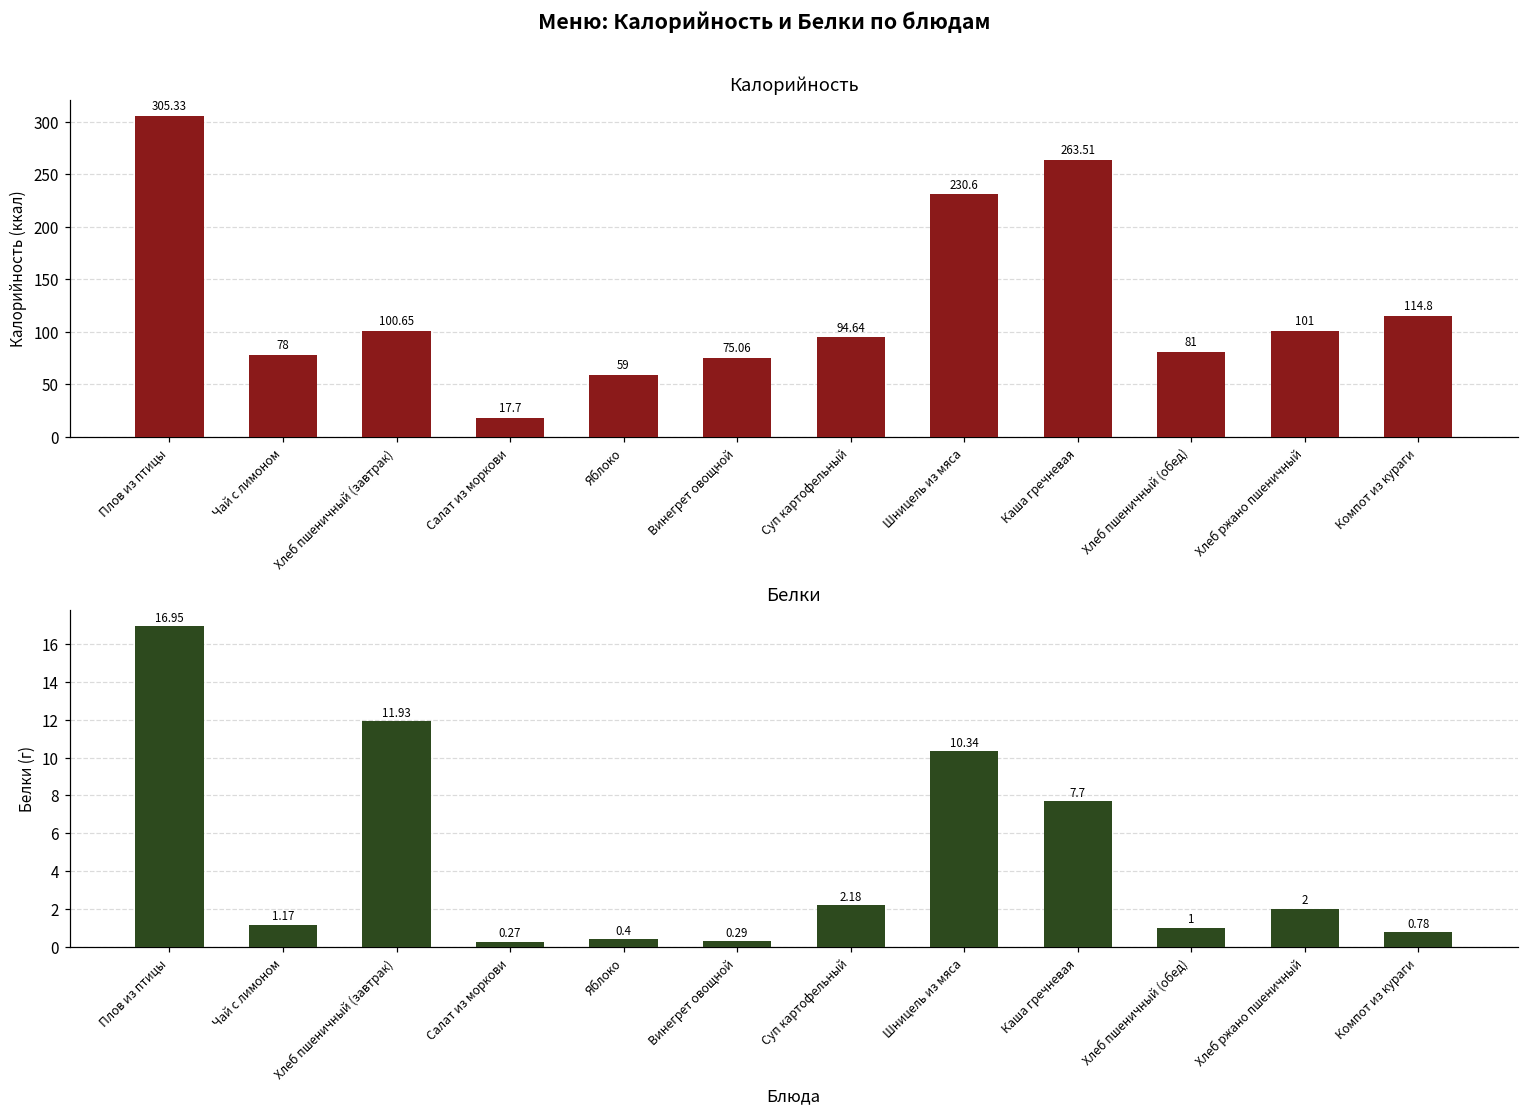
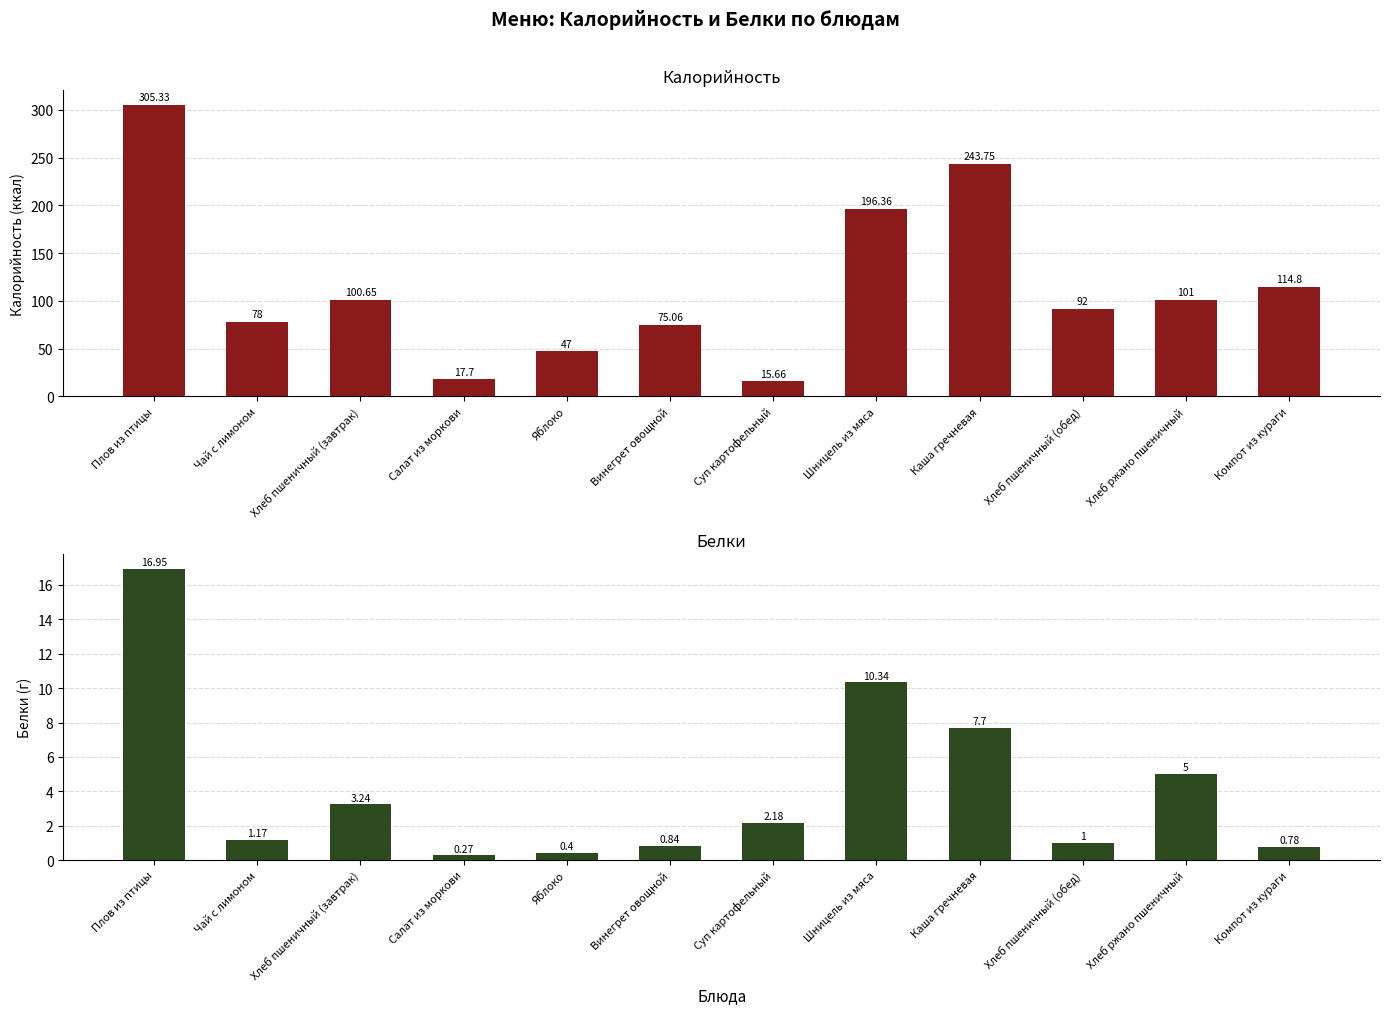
Калорийность, Яблоко: 59 -> 47
Калорийность, Суп картофельный: 94.64 -> 15.66
Калорийность, Шницель из мяса: 230.6 -> 196.36
Калорийность, Каша гречневая: 263.51 -> 243.75
Калорийность, Хлеб пшеничный (обед): 81 -> 92
Белки, Хлеб пшеничный (завтрак): 11.93 -> 3.24
Белки, Винегрет овощной: 0.29 -> 0.84
Белки, Хлеб ржано пшеничный: 2 -> 5
